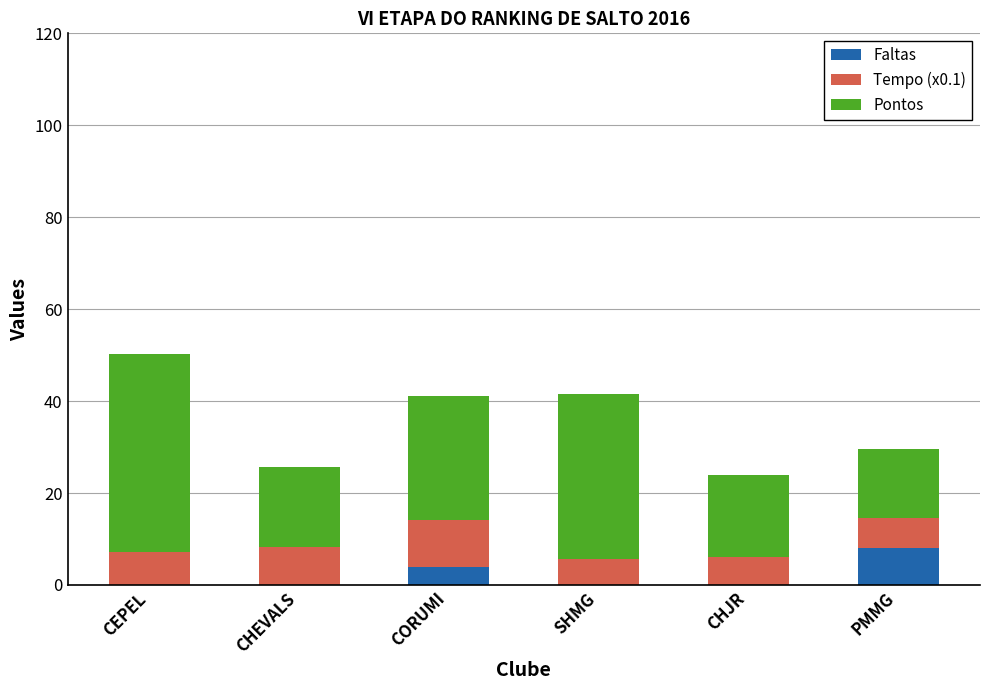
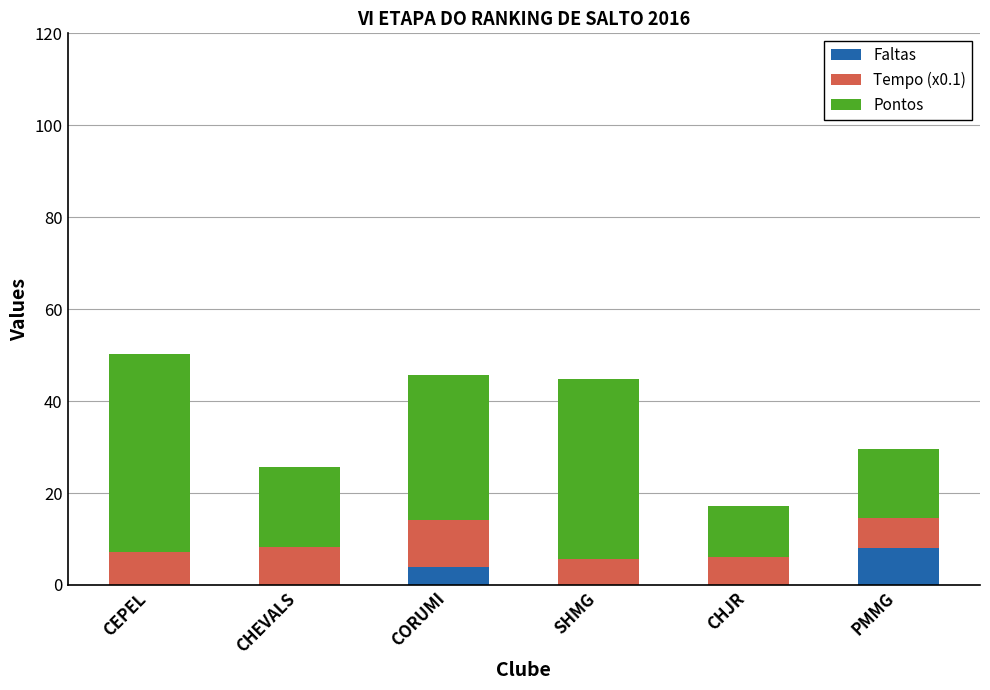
Pontos, CORUMI: 27 -> 32
Pontos, SHMG: 36 -> 39
Pontos, CHJR: 18 -> 11
